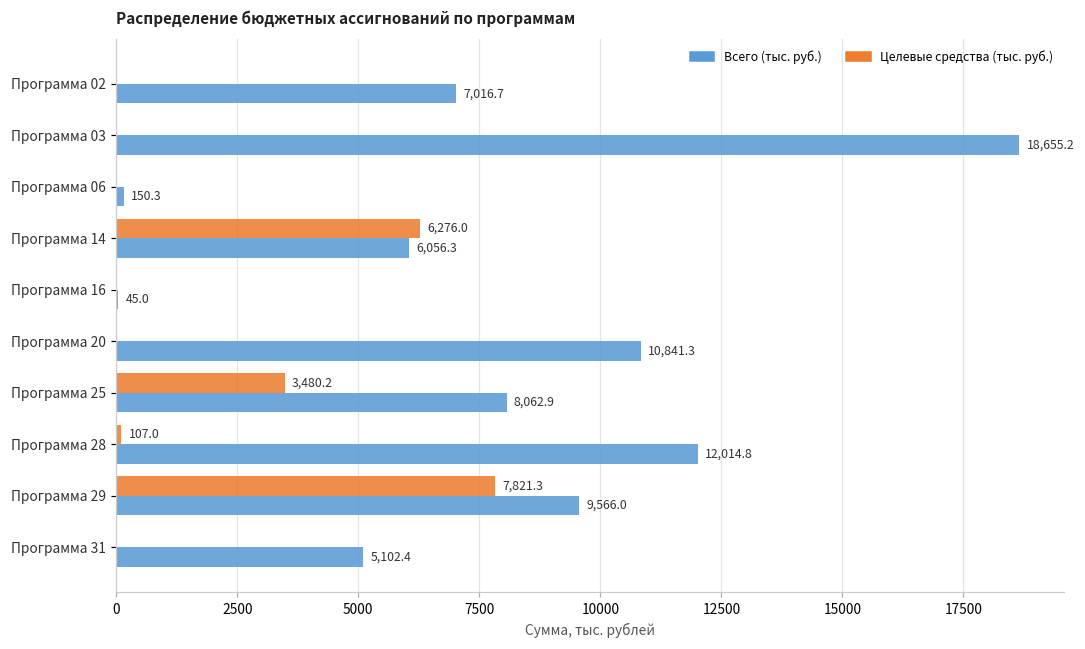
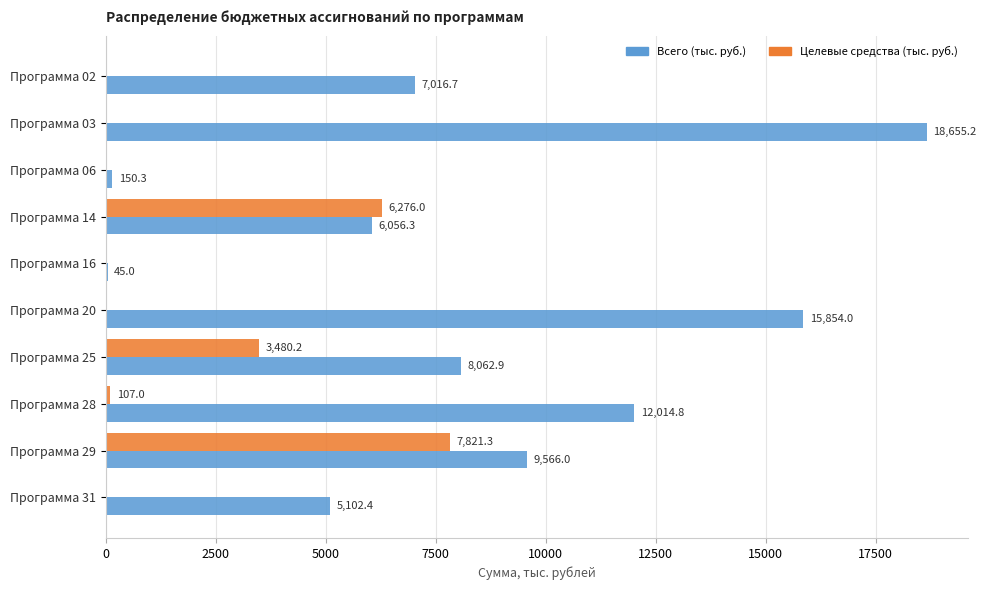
Всего (тыс. руб.), Программа 20: 10,841.3 -> 15,854.0
